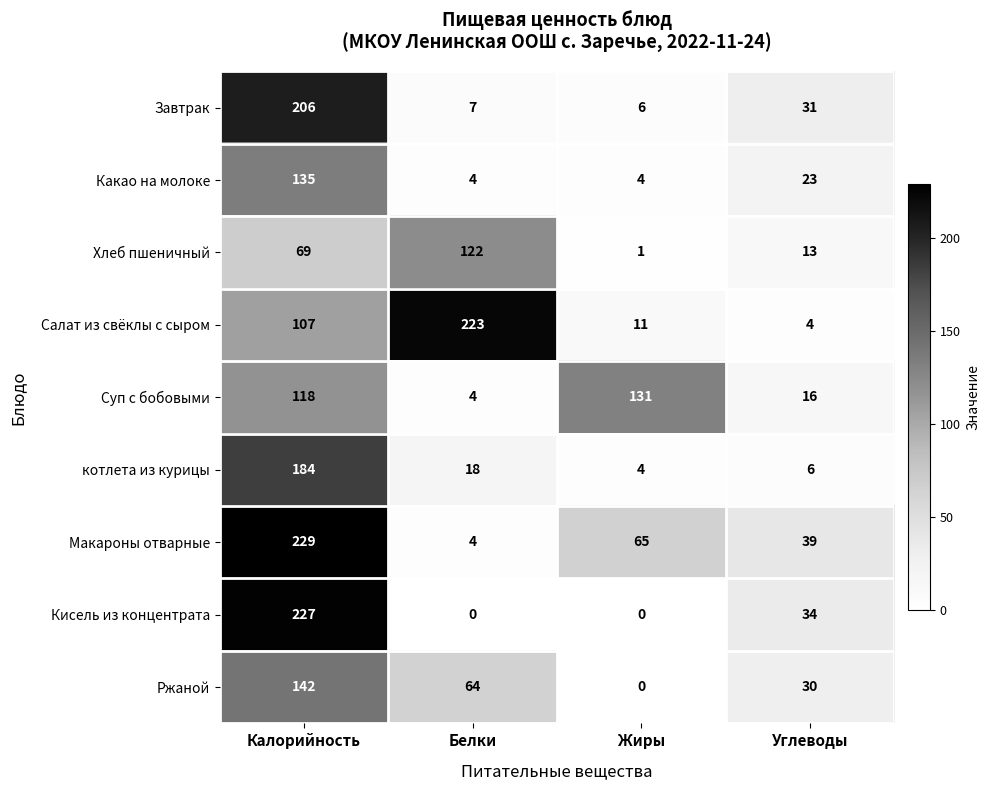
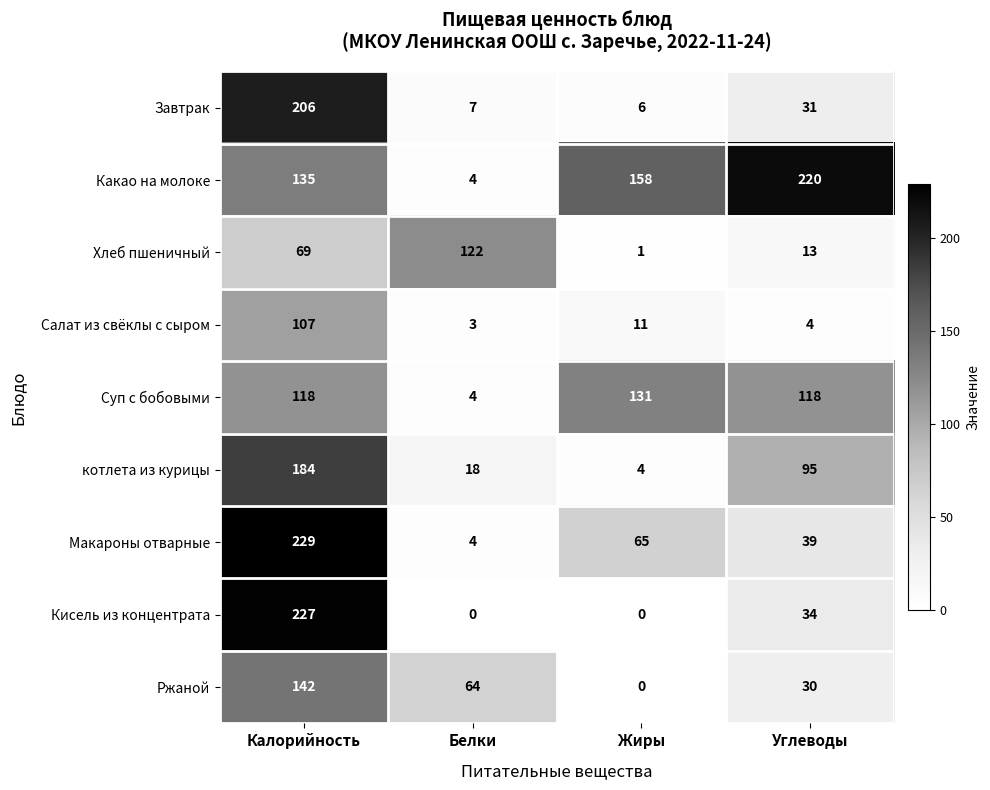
Какао на молоке, Жиры: 4 -> 158
Какао на молоке, Углеводы: 23 -> 220
Салат из свёклы с сыром, Белки: 223 -> 3
Суп с бобовыми, Углеводы: 16 -> 118
котлета из курицы, Углеводы: 6 -> 95
